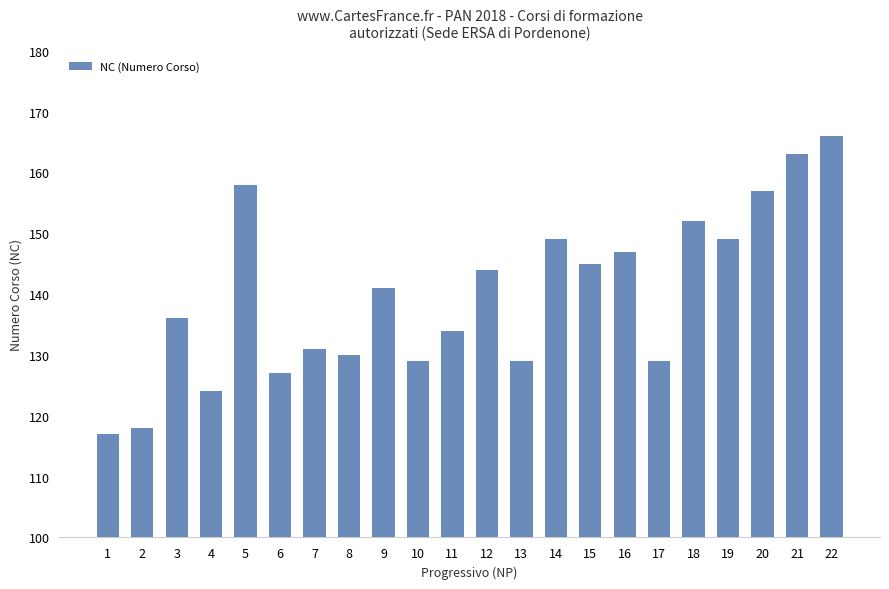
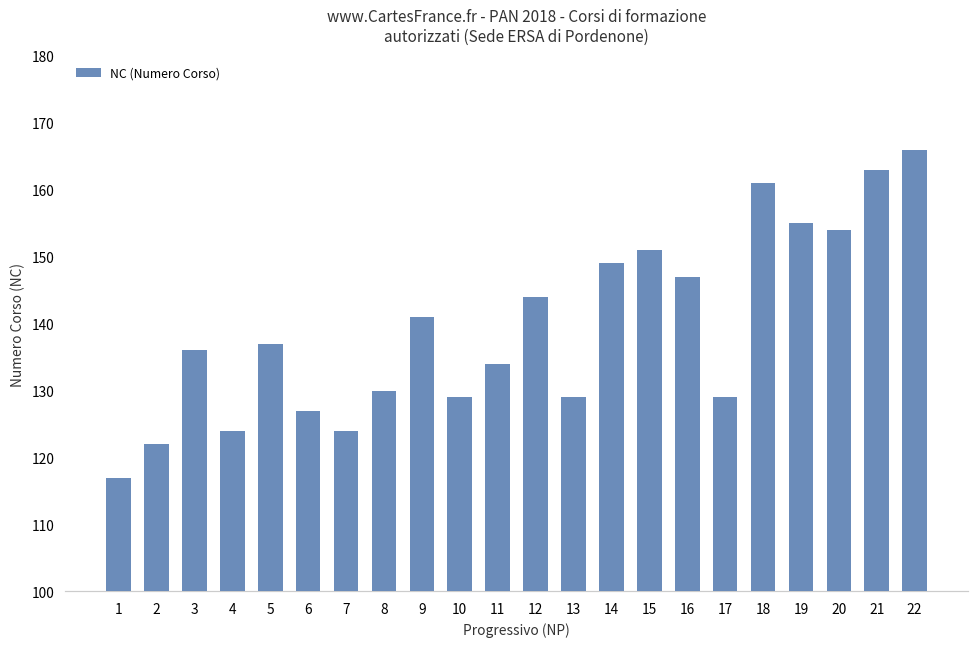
2: 118 -> 122
5: 158 -> 137
7: 131 -> 124
15: 145 -> 151
18: 152 -> 161
19: 149 -> 155
20: 157 -> 154
